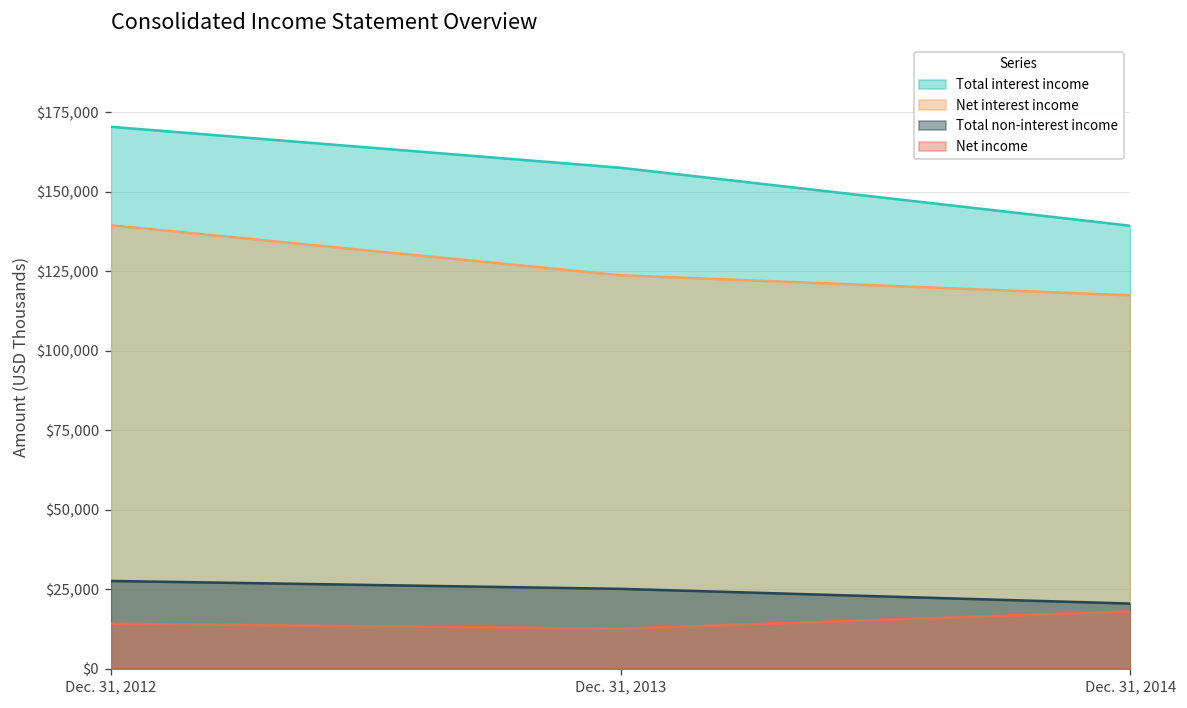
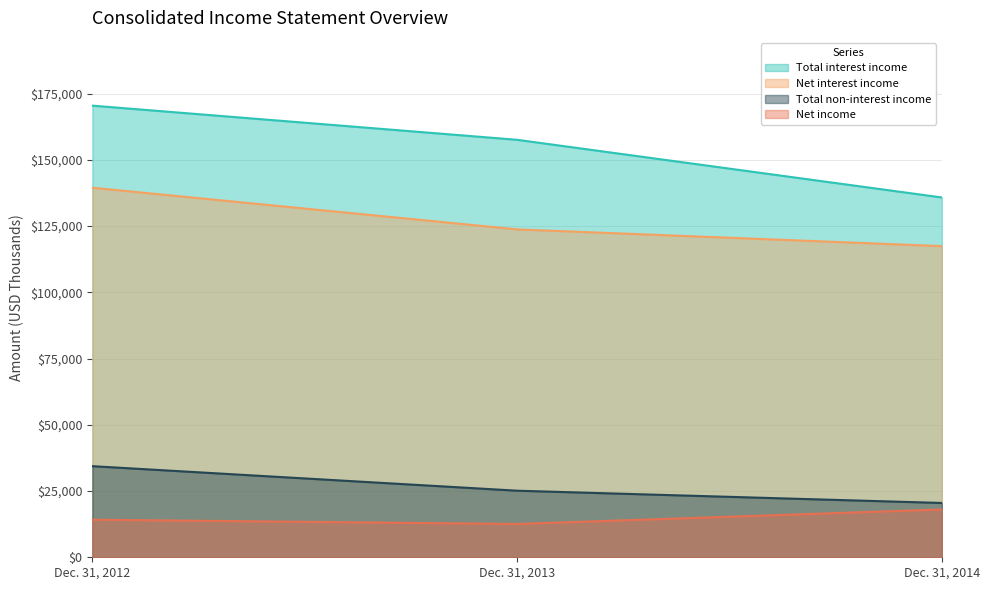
Total non-interest income, Dec. 31, 2012: $28,000 -> $34,000
Total interest income, Dec. 31, 2014: $139,000 -> $136,000
